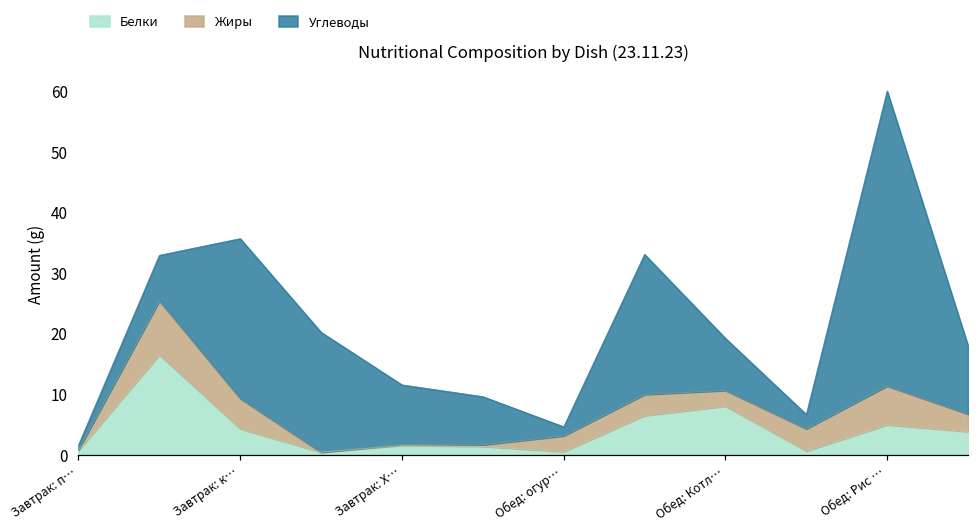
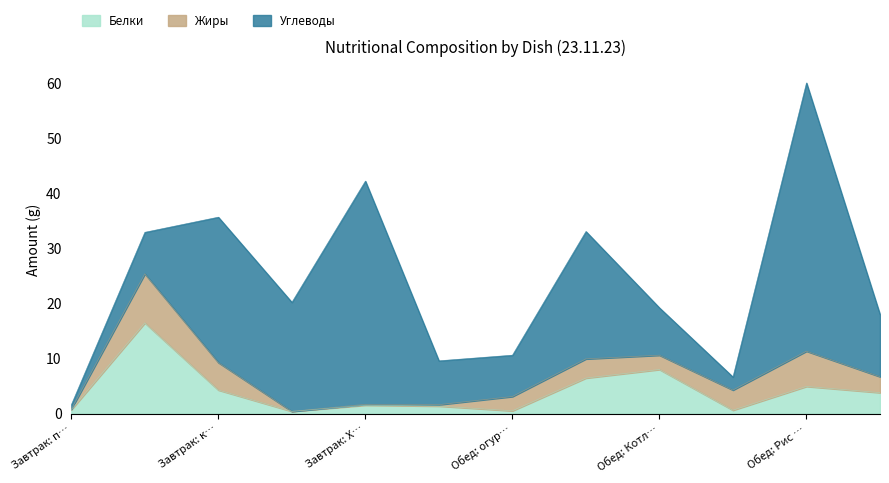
Углеводы, Завтрак: Х…: 10 -> 41
Углеводы, Обед: огур…: 1 -> 8
